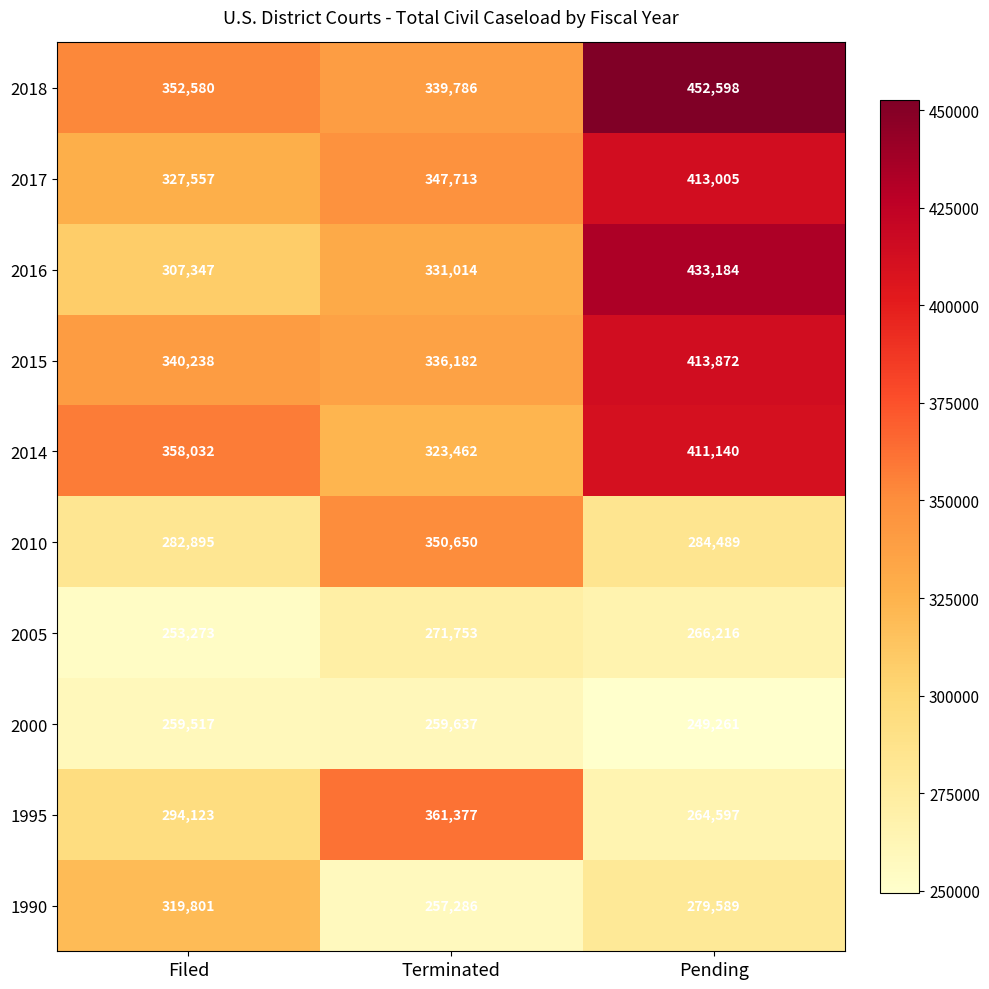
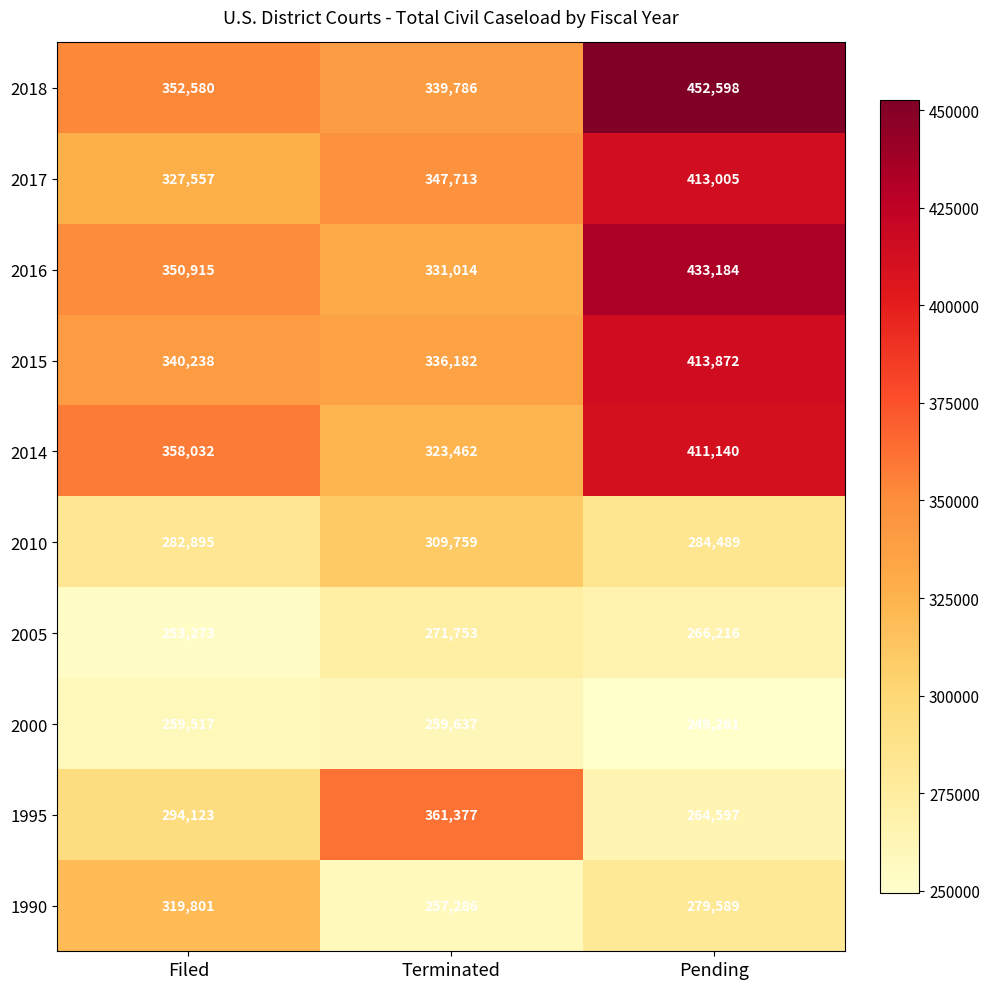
2016, Filed: 307,347 -> 350,915
2010, Terminated: 350,650 -> 309,759
